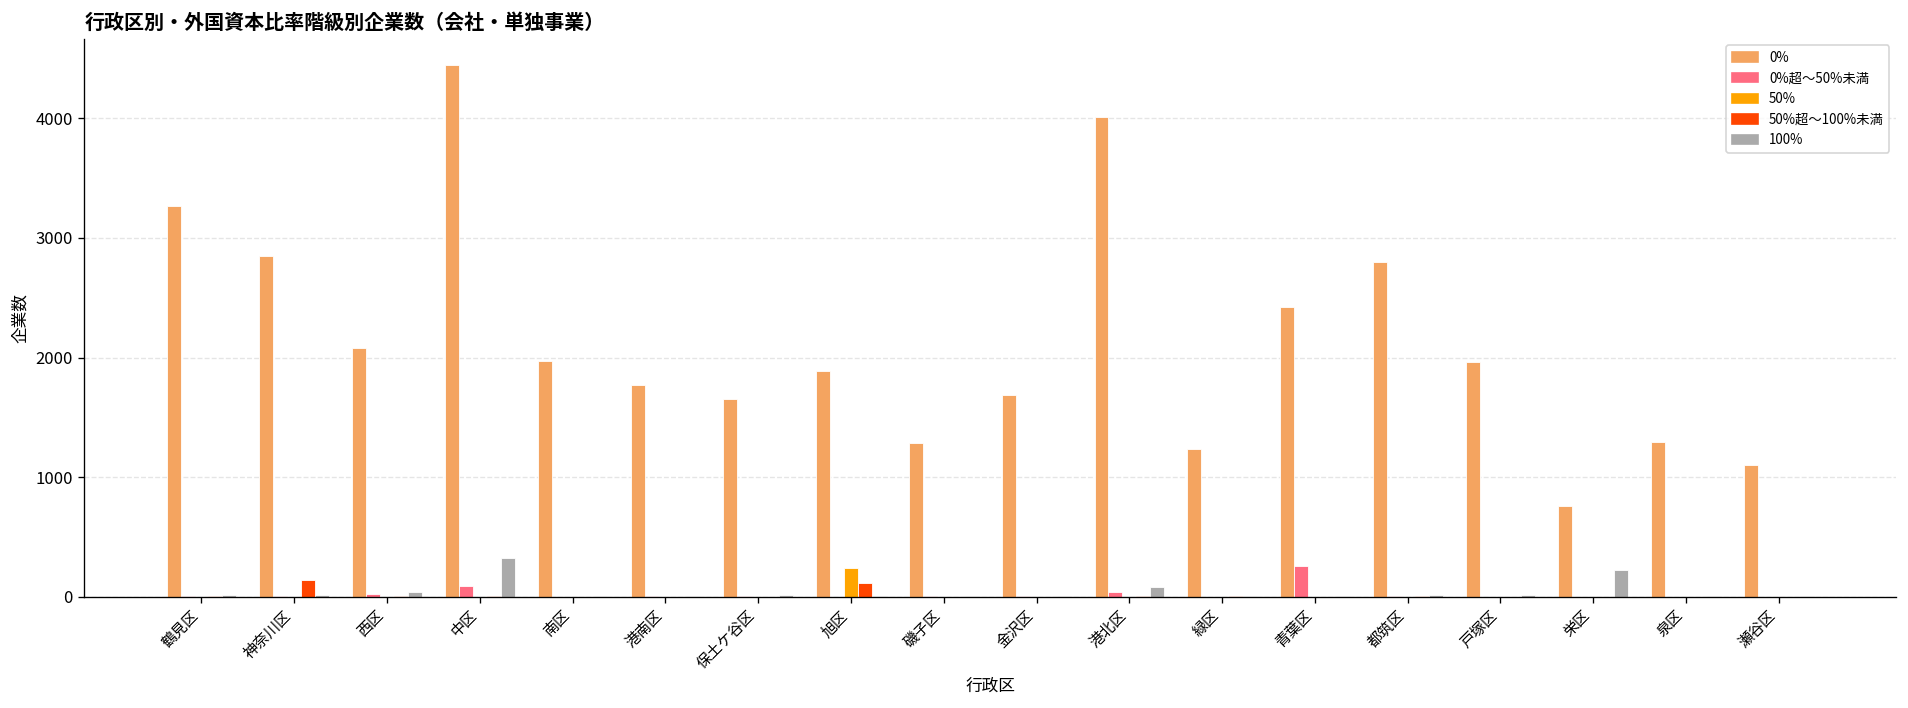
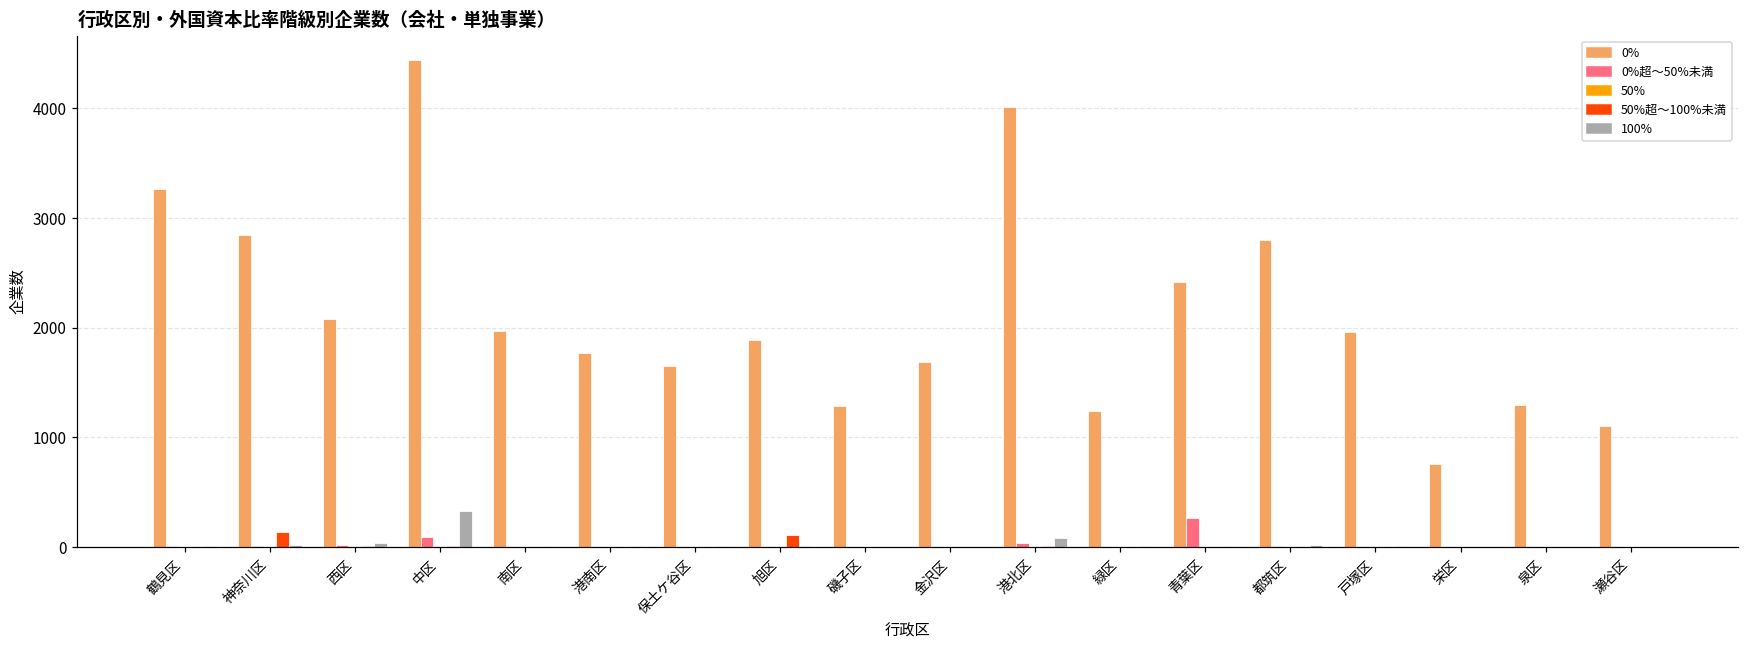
50%, 旭区: 200 -> 0
100%, 栄区: 200 -> 0
